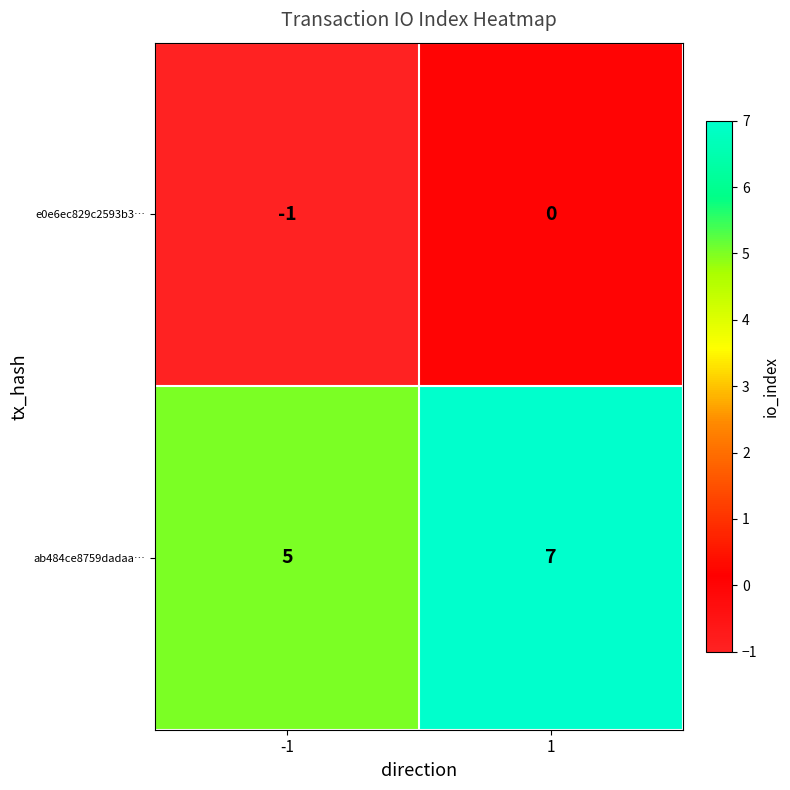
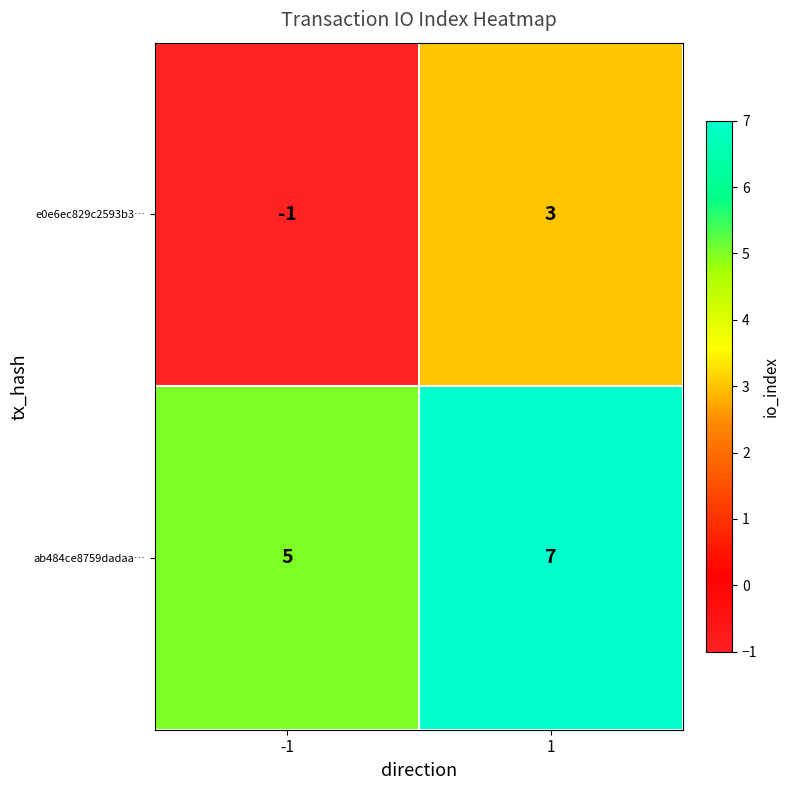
e0e6ec829c2593b3…, 1: 0 -> 3
